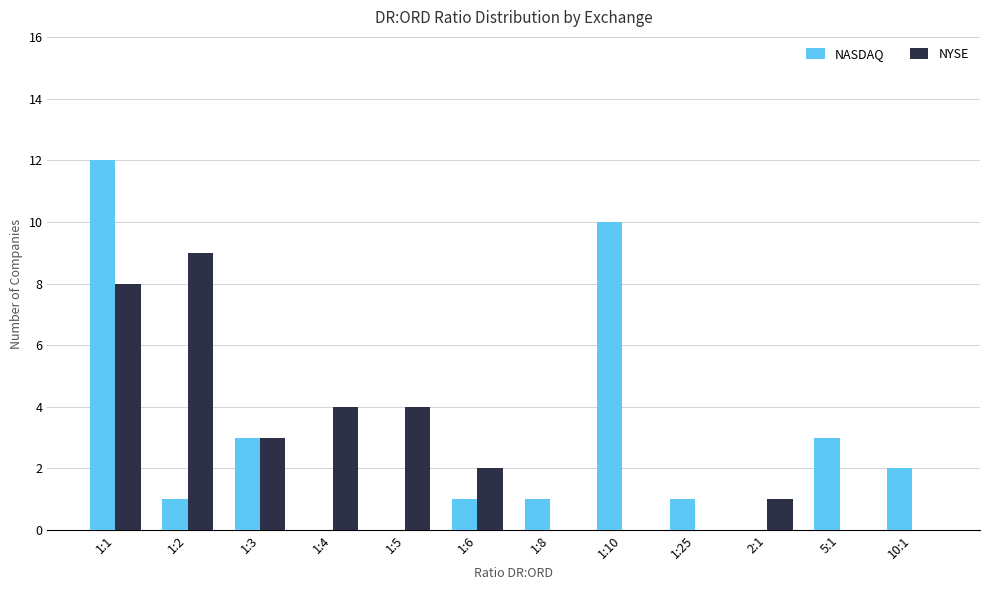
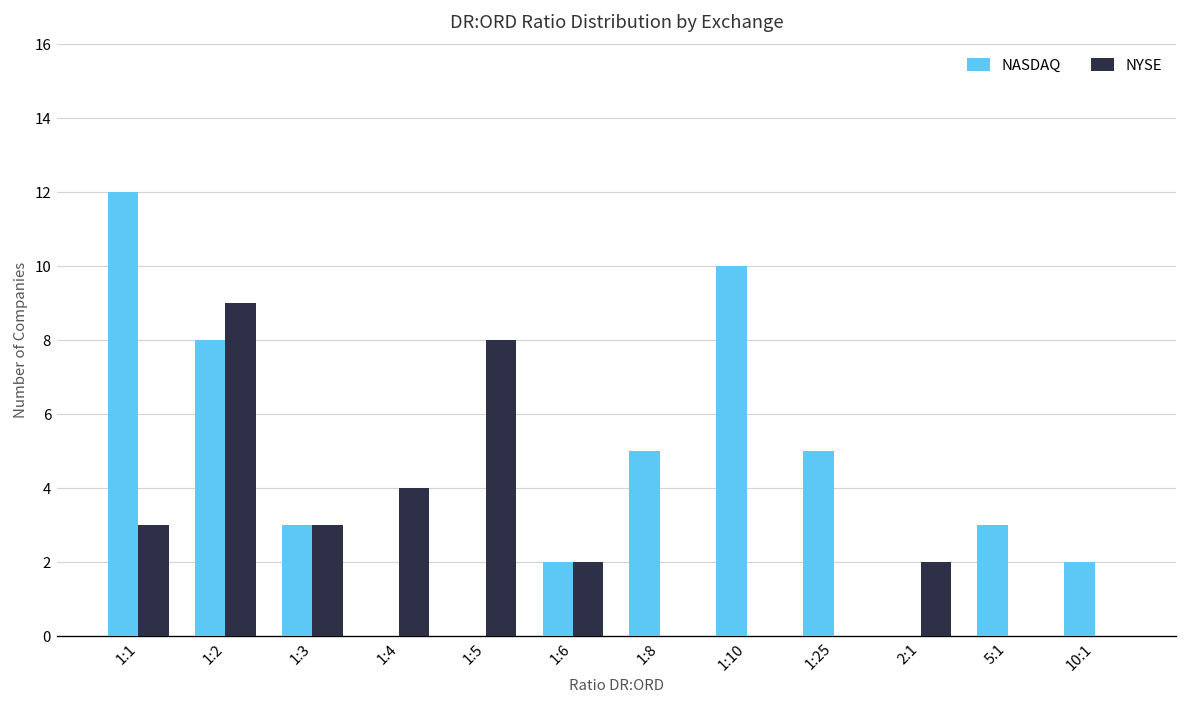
NYSE, 1:1: 8 -> 3
NASDAQ, 1:2: 1 -> 8
NYSE, 1:5: 4 -> 8
NASDAQ, 1:6: 1 -> 2
NASDAQ, 1:8: 1 -> 5
NASDAQ, 1:25: 1 -> 5
NYSE, 2:1: 1 -> 2
